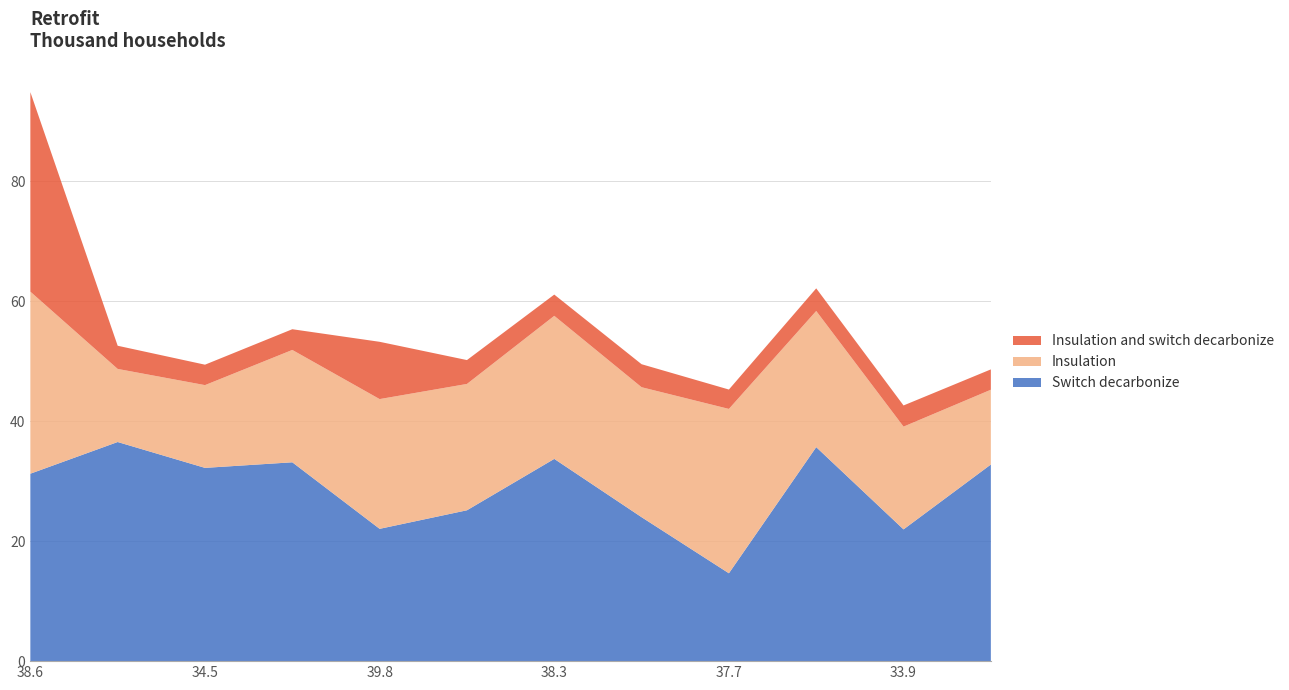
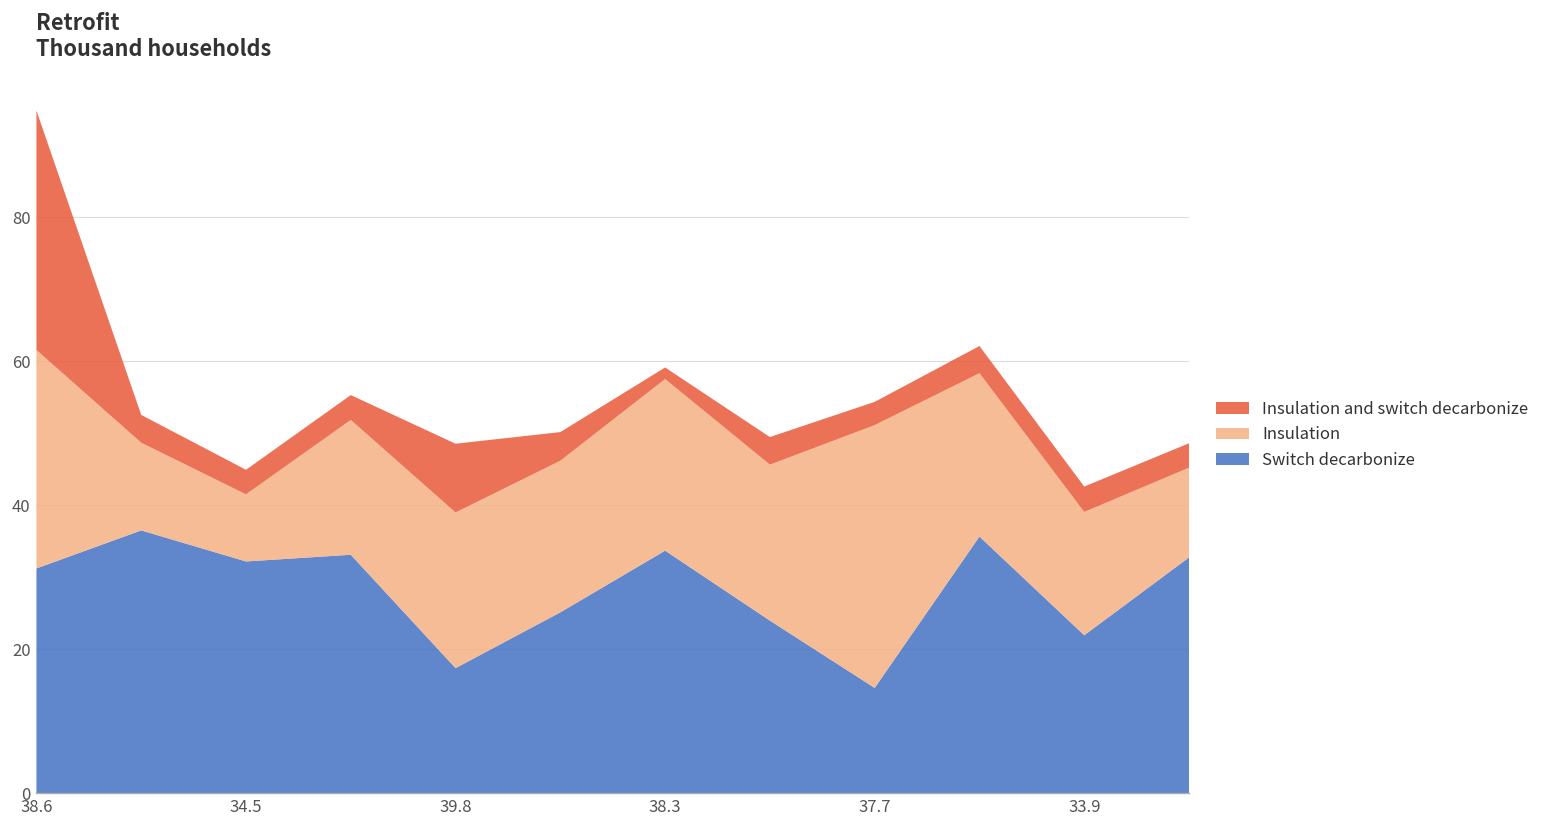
Insulation, 34.5: 14 -> 9
Switch decarbonize, 39.8: 22 -> 17
Insulation and switch decarbonize, 38.3: 4 -> 2
Insulation, 37.7: 27 -> 37
